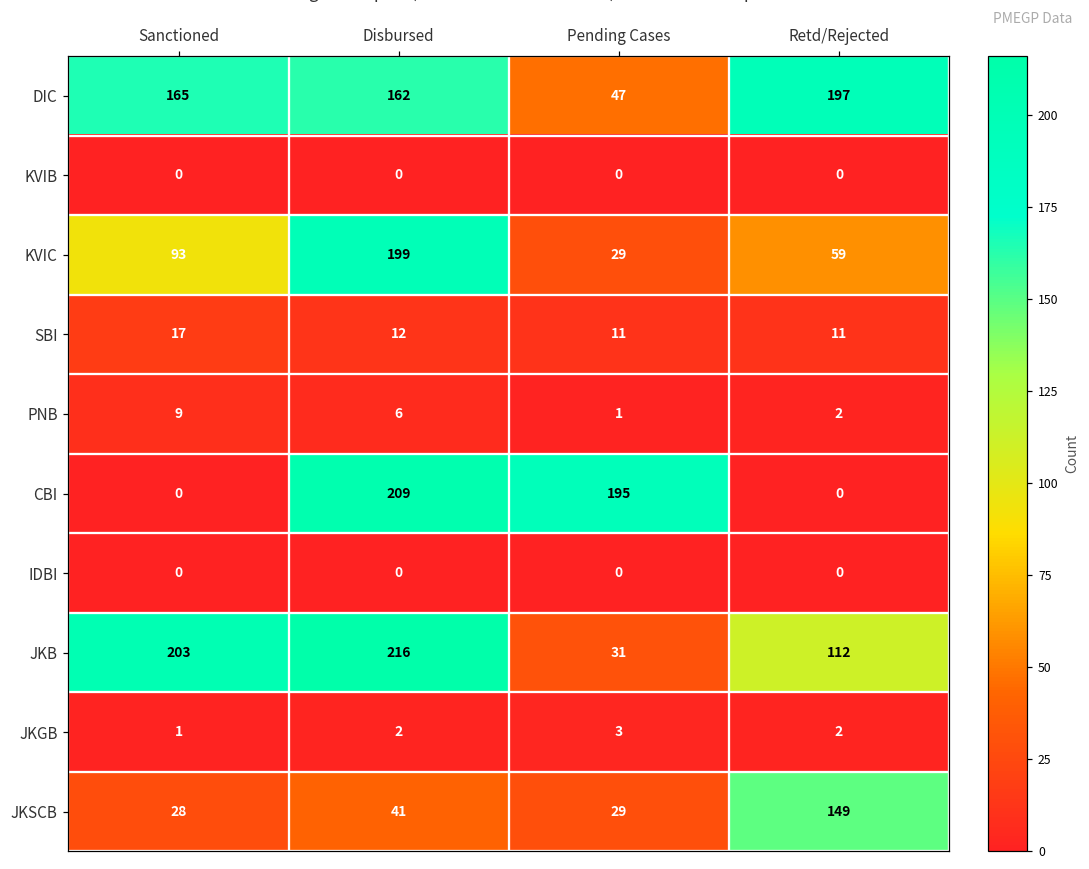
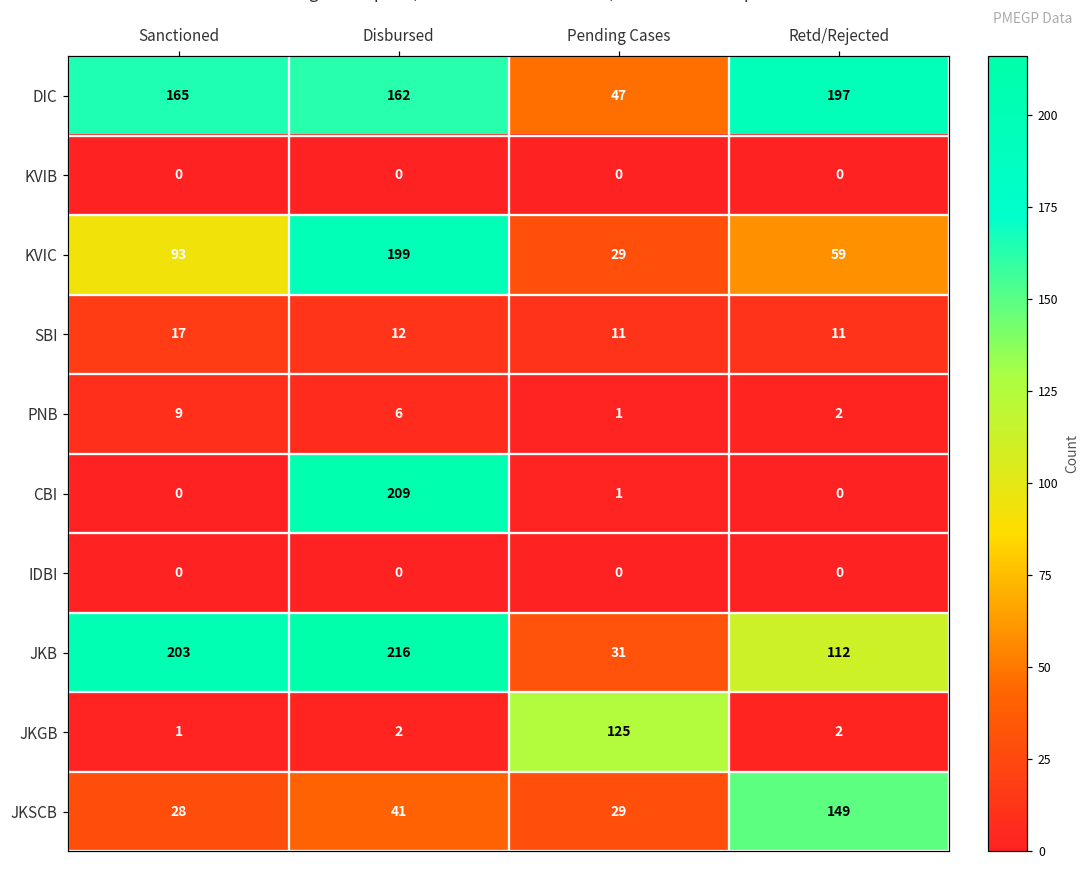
CBI, Pending Cases: 195 -> 1
JKGB, Pending Cases: 3 -> 125
